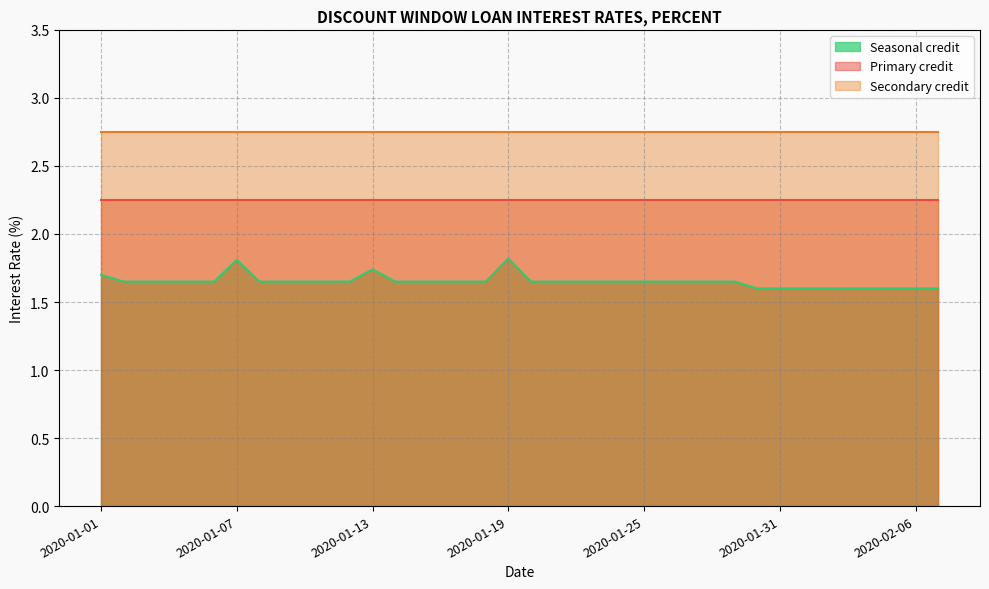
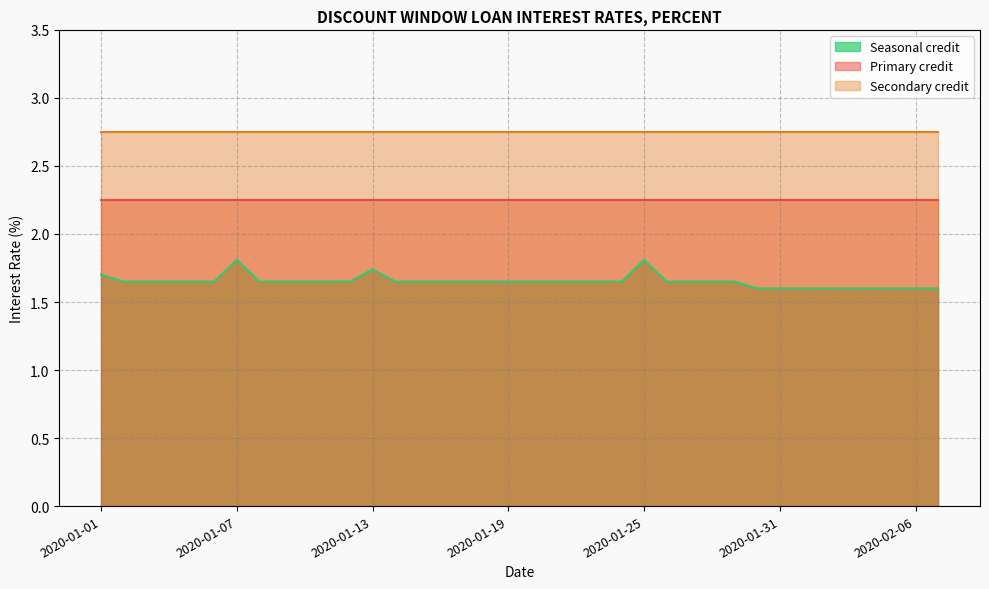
Seasonal credit, 2020-01-19: 1.82 -> 1.65
Seasonal credit, 2020-01-25: 1.65 -> 1.81
